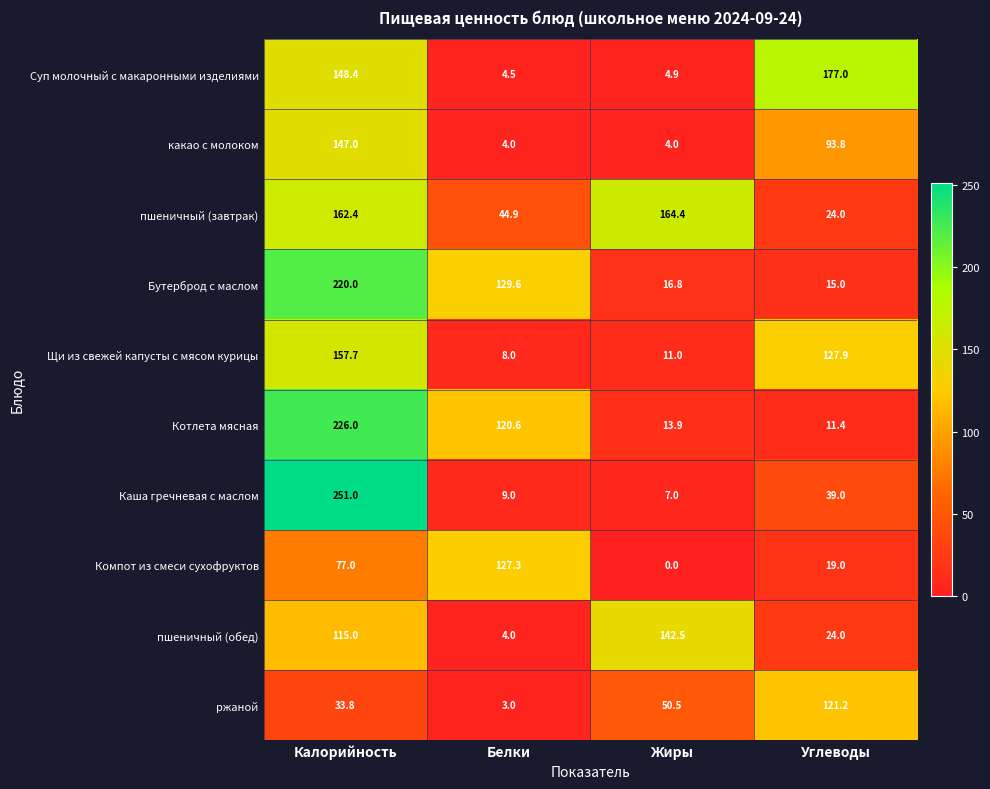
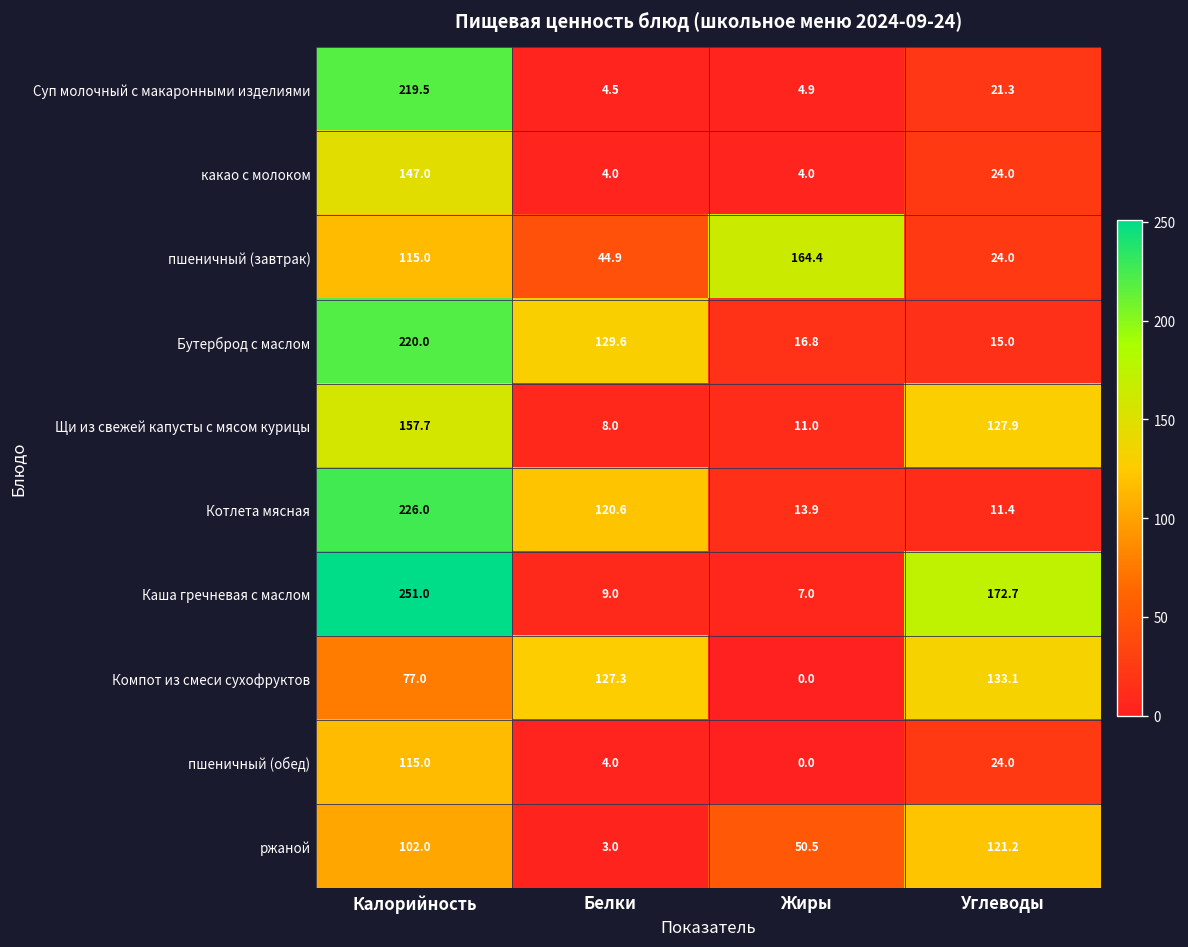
Суп молочный с макаронными изделиями, Калорийность: 148.4 -> 219.5
Суп молочный с макаронными изделиями, Углеводы: 177.0 -> 21.3
какао с молоком, Углеводы: 93.8 -> 24.0
пшеничный (завтрак), Калорийность: 162.4 -> 115.0
Каша гречневая с маслом, Углеводы: 39.0 -> 172.7
Компот из смеси сухофруктов, Углеводы: 19.0 -> 133.1
пшеничный (обед), Жиры: 142.5 -> 0.0
ржаной, Калорийность: 33.8 -> 102.0
